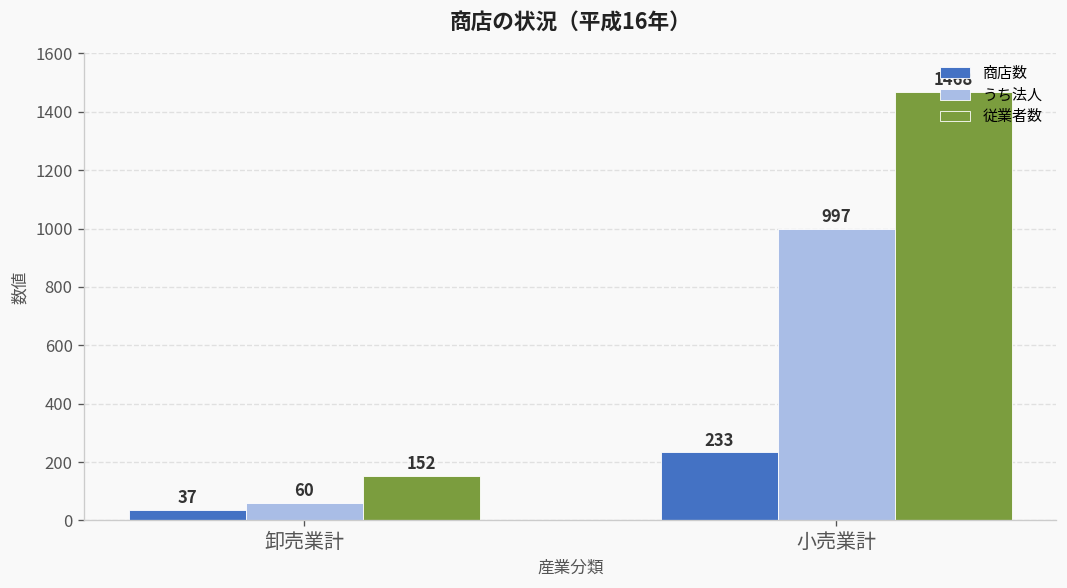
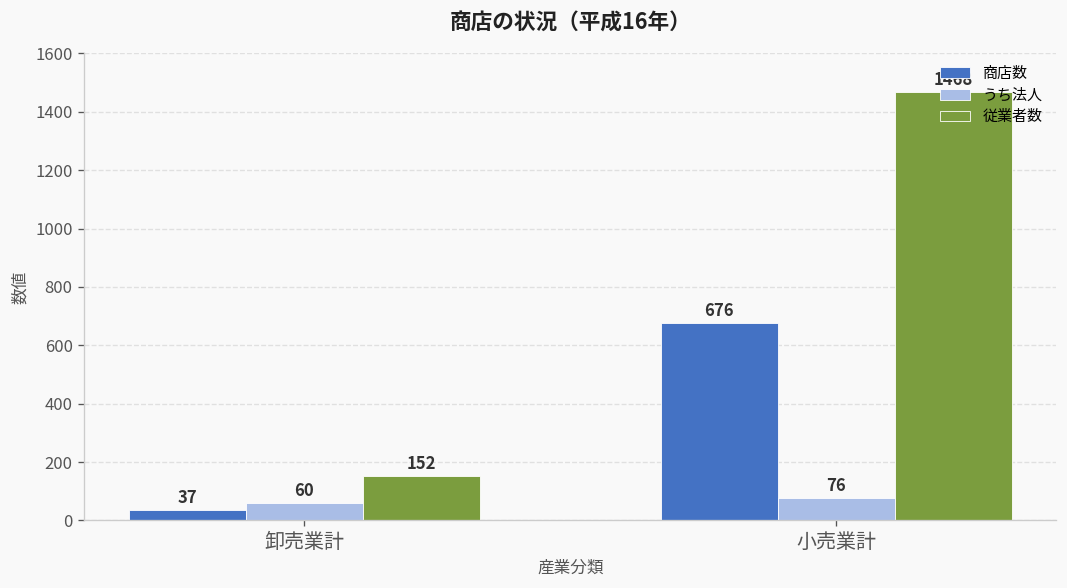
商店数, 小売業計: 233 -> 676
うち法人, 小売業計: 997 -> 76
